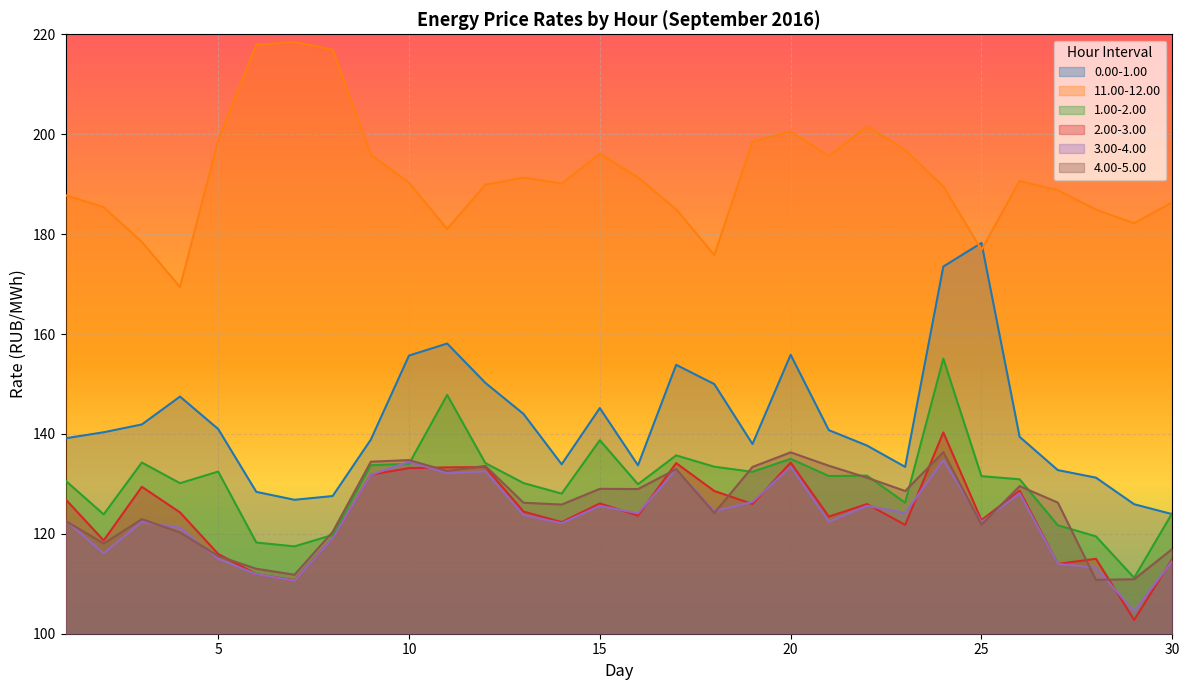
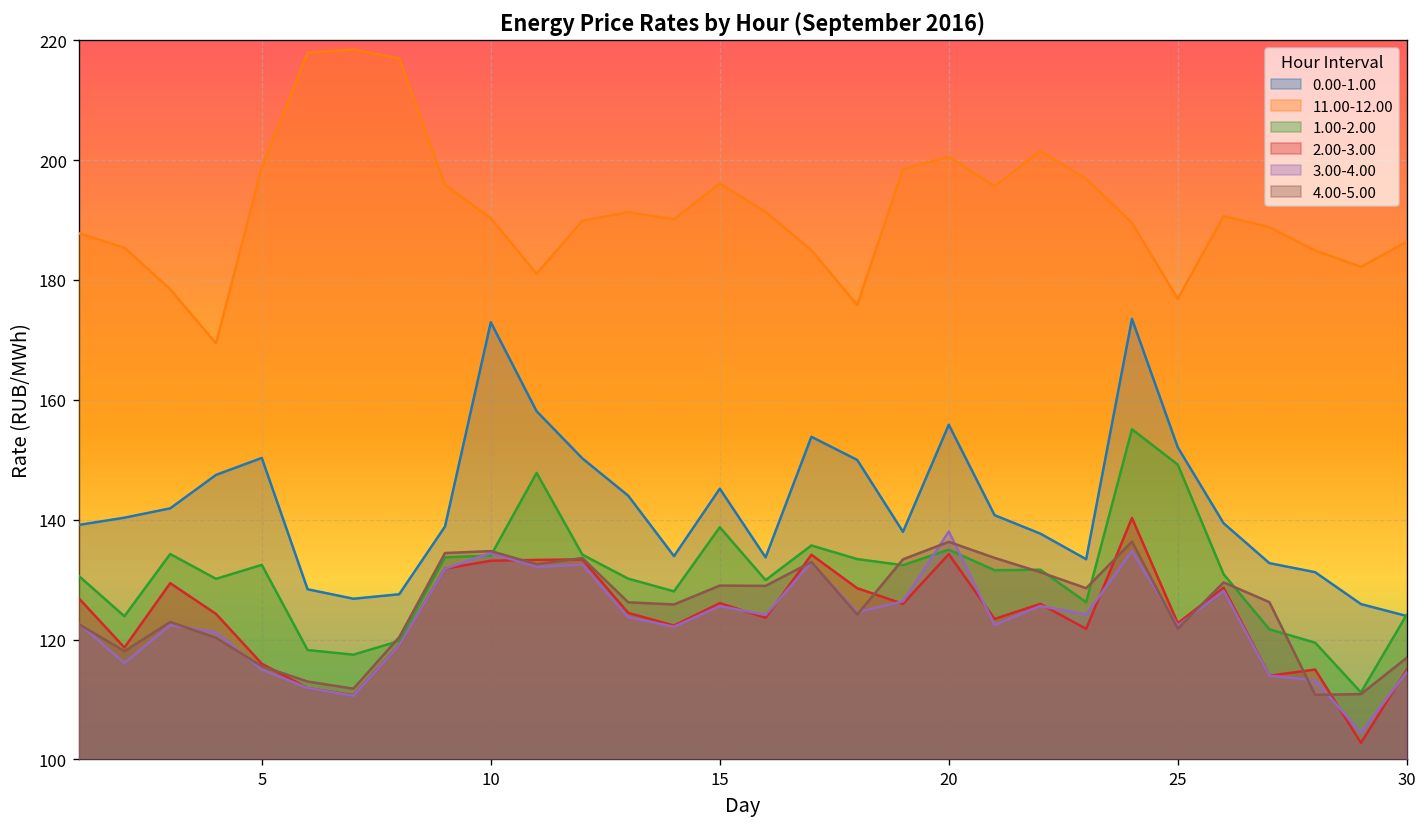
0.00-1.00, 5: 141 -> 150
0.00-1.00, 10: 156 -> 173
3.00-4.00, 20: 133 -> 138
0.00-1.00, 25: 178 -> 152
1.00-2.00, 25: 132 -> 149
